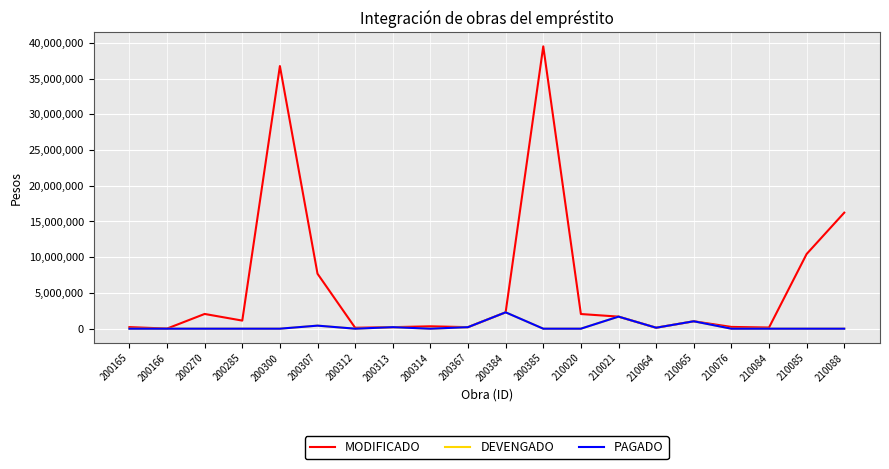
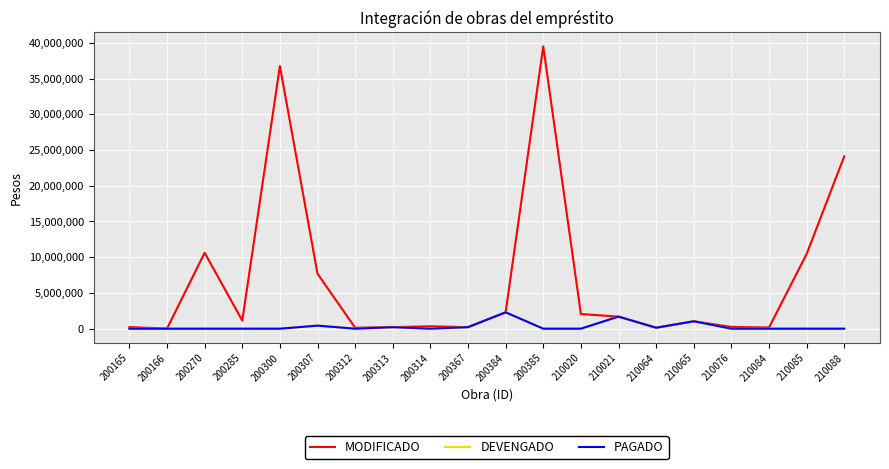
MODIFICADO, 200270: 2,000,000 -> 11,000,000
MODIFICADO, 210088: 16,000,000 -> 24,000,000
